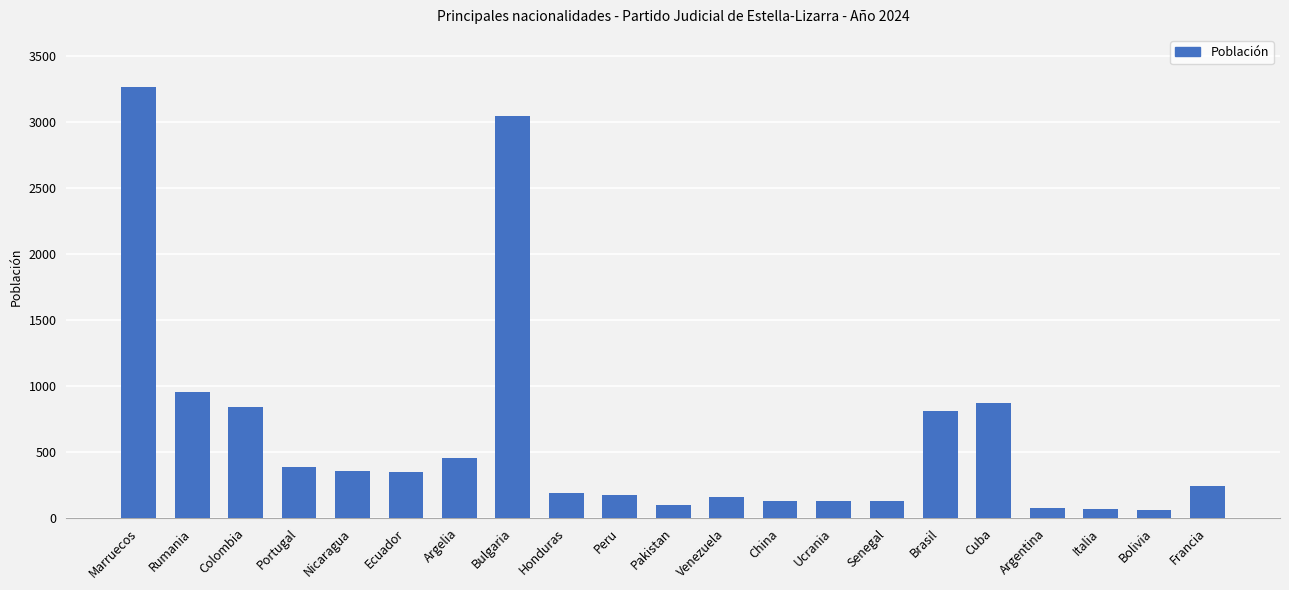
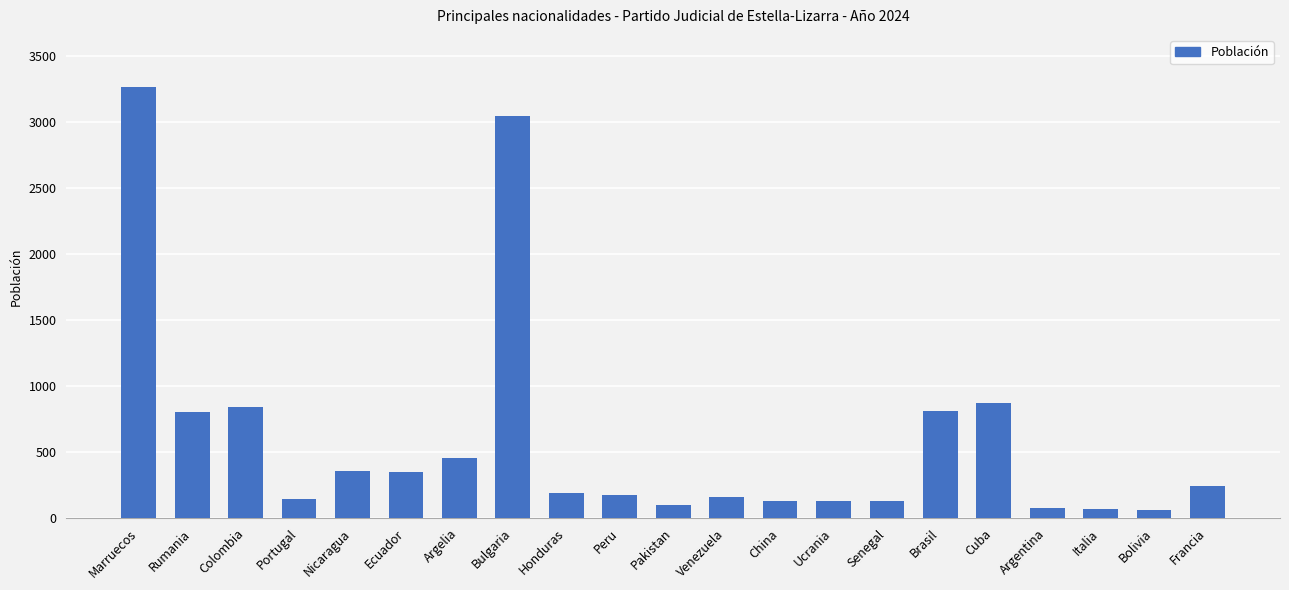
Rumania: 960 -> 800
Portugal: 390 -> 150
